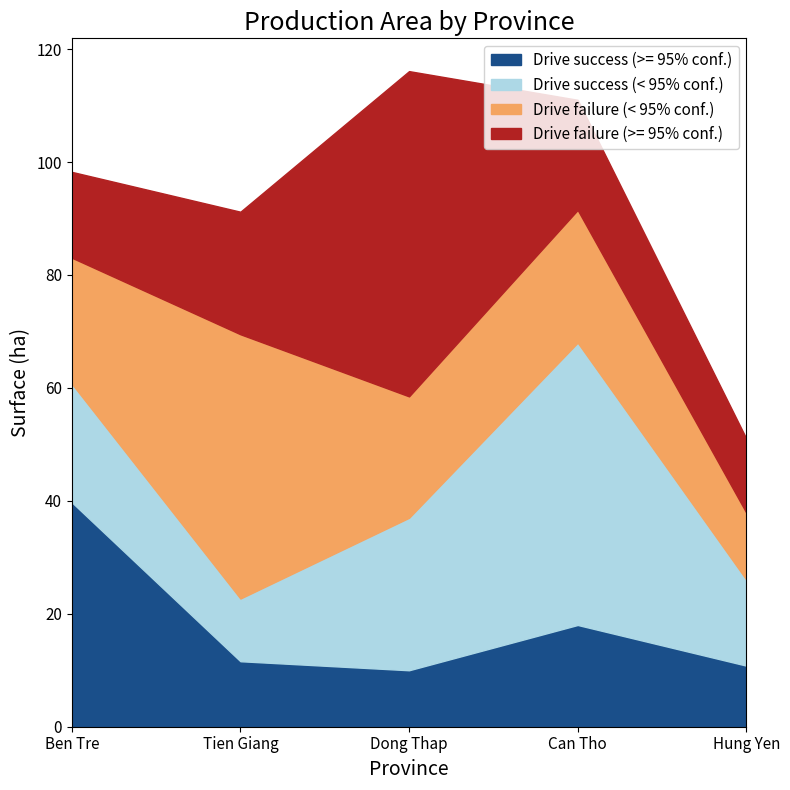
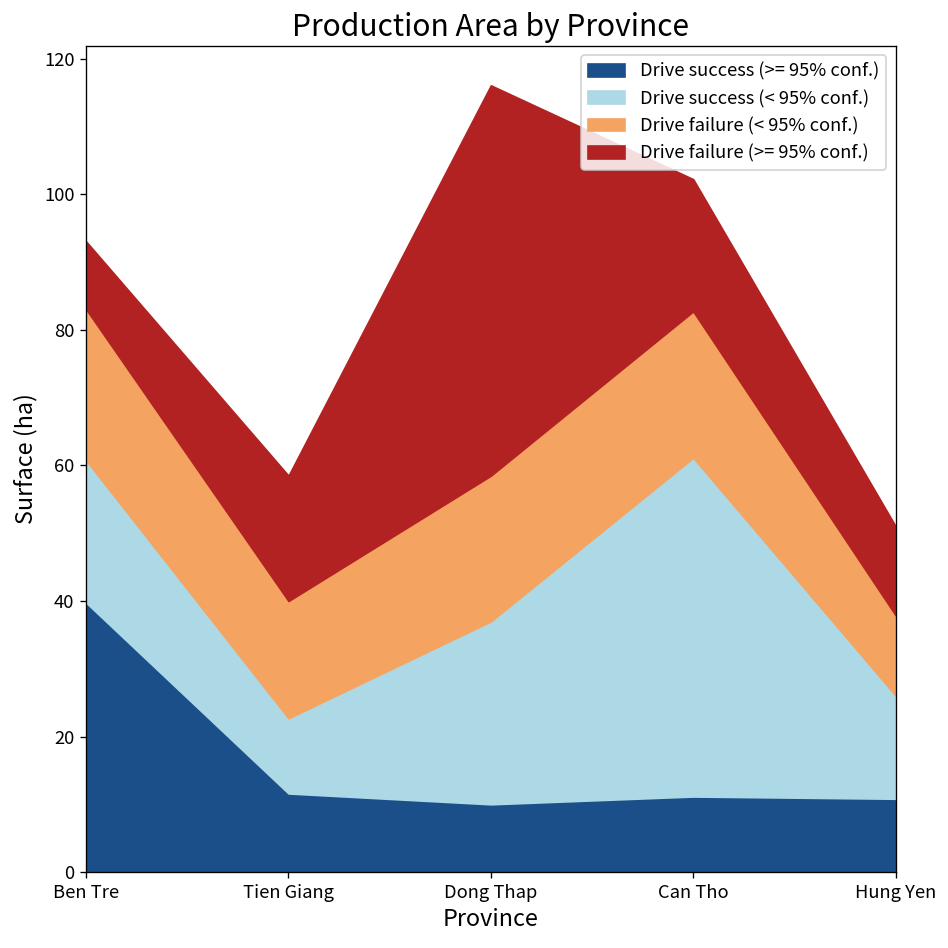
Drive failure (>= 95% conf.), Ben Tre: 15 -> 10
Drive failure (< 95% conf.), Tien Giang: 47 -> 17
Drive failure (>= 95% conf.), Tien Giang: 22 -> 19
Drive success (>= 95% conf.), Can Tho: 18 -> 11
Drive failure (< 95% conf.), Can Tho: 24 -> 22
